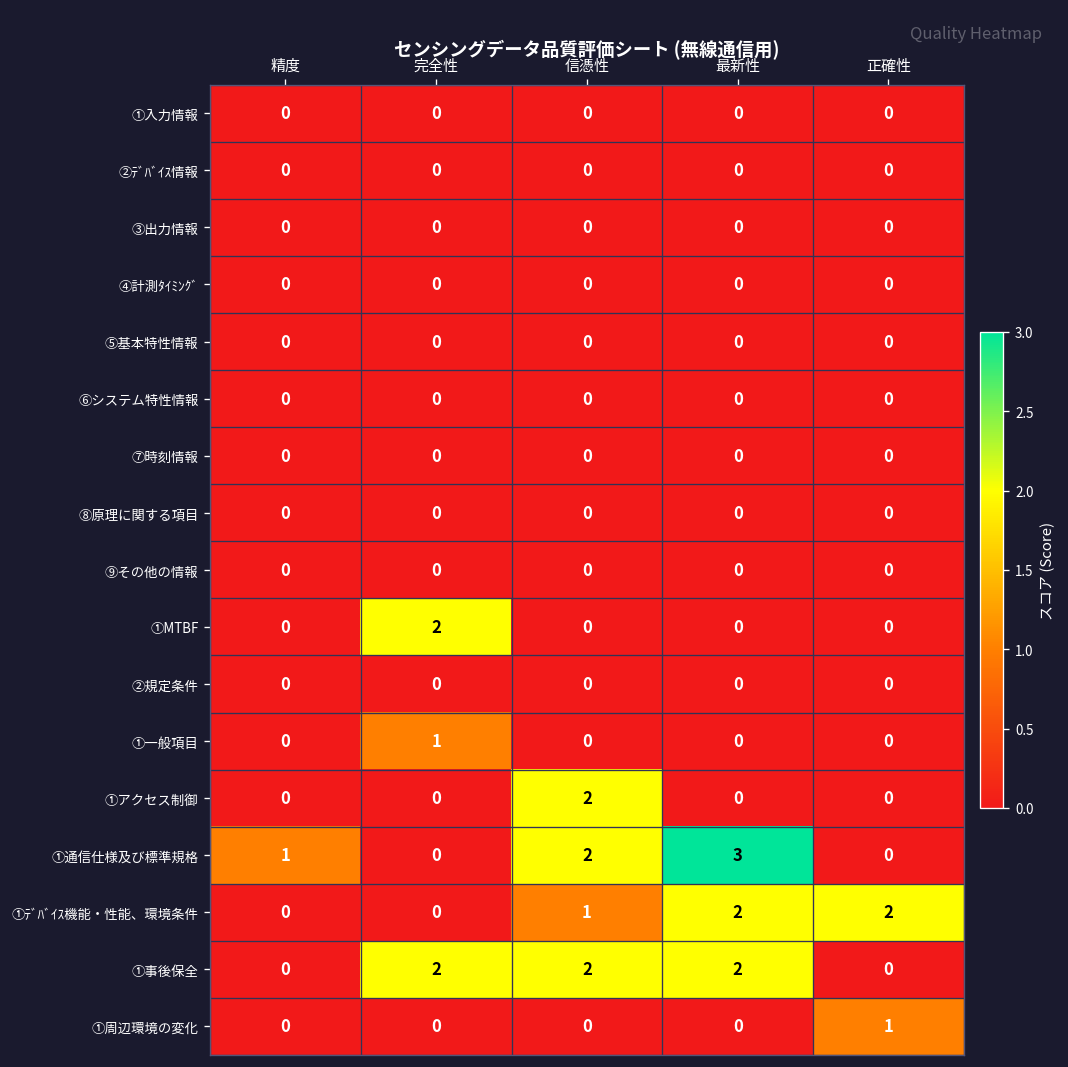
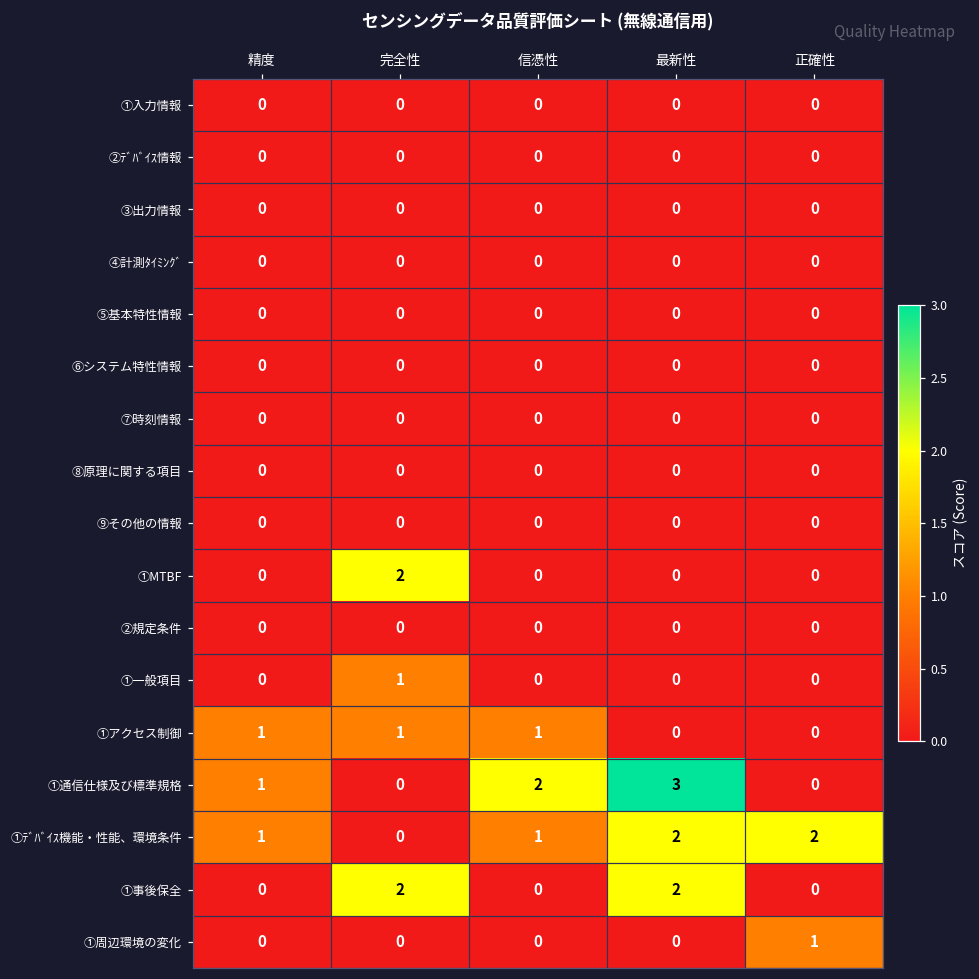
①アクセス制御, 精度: 0 -> 1
①アクセス制御, 完全性: 0 -> 1
①アクセス制御, 信憑性: 2 -> 1
①ﾃﾞﾊﾞｲｽ機能・性能、環境条件, 精度: 0 -> 1
①事後保全, 信憑性: 2 -> 0
